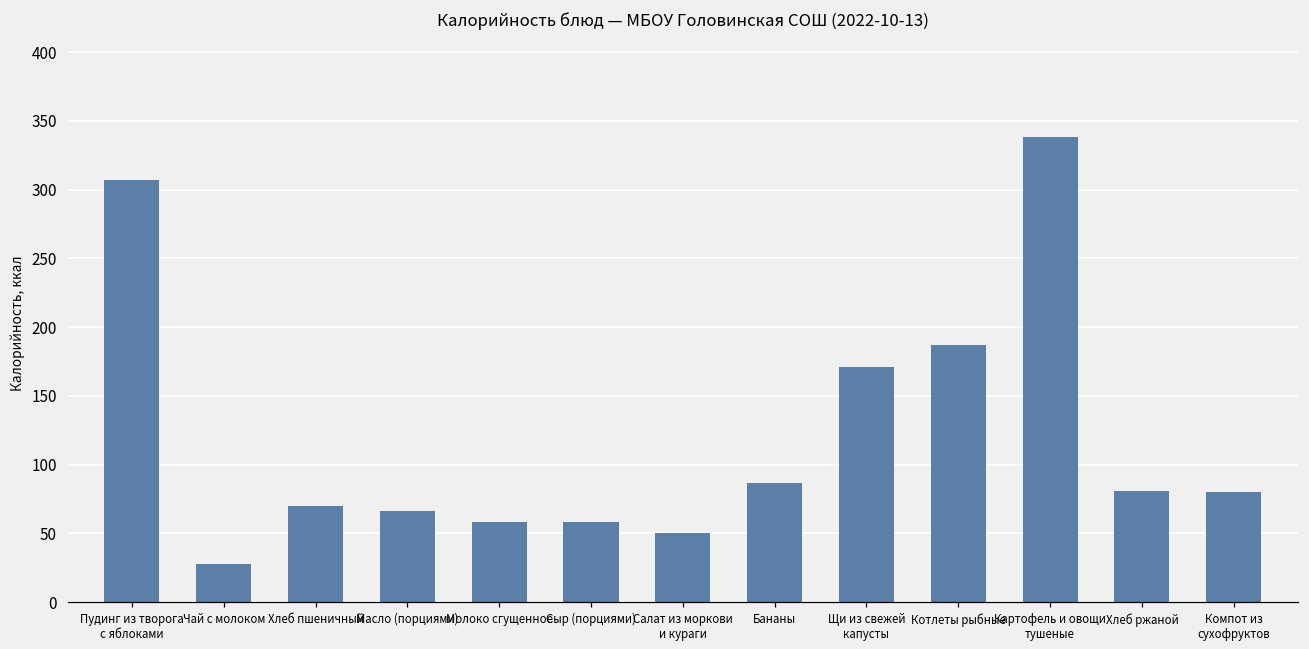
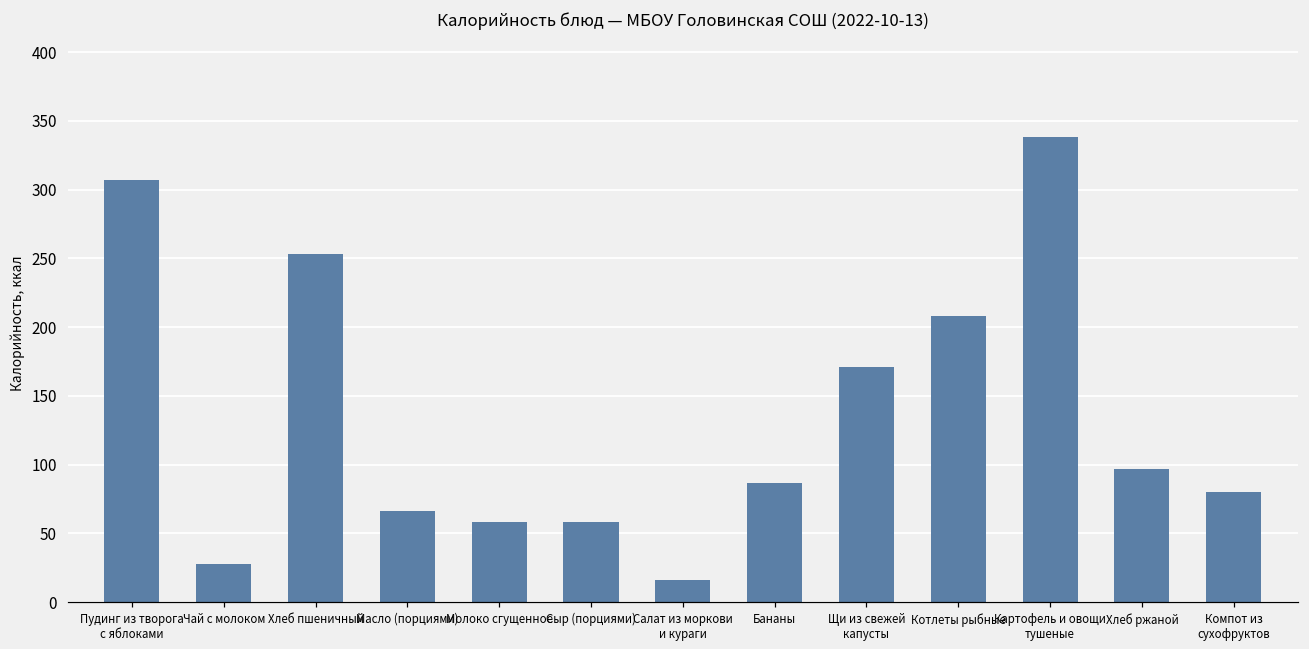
Хлеб пшеничный: 70 -> 253
Салат из моркови и кураги: 50 -> 16
Котлеты рыбные: 187 -> 208
Хлеб ржаной: 81 -> 97
